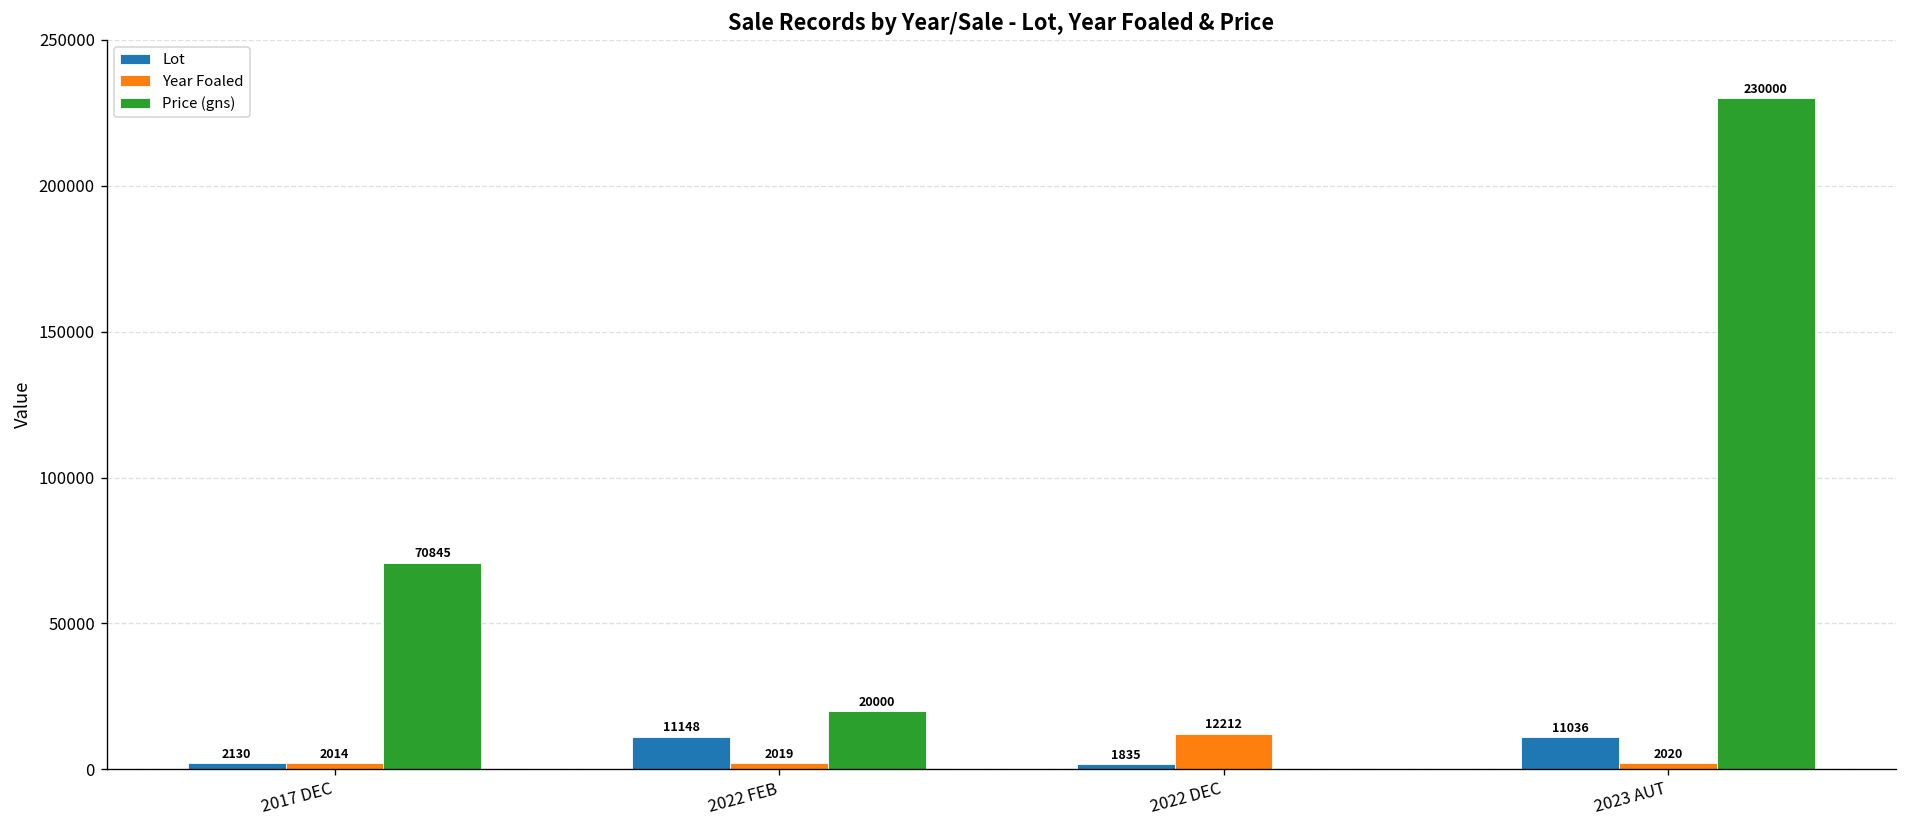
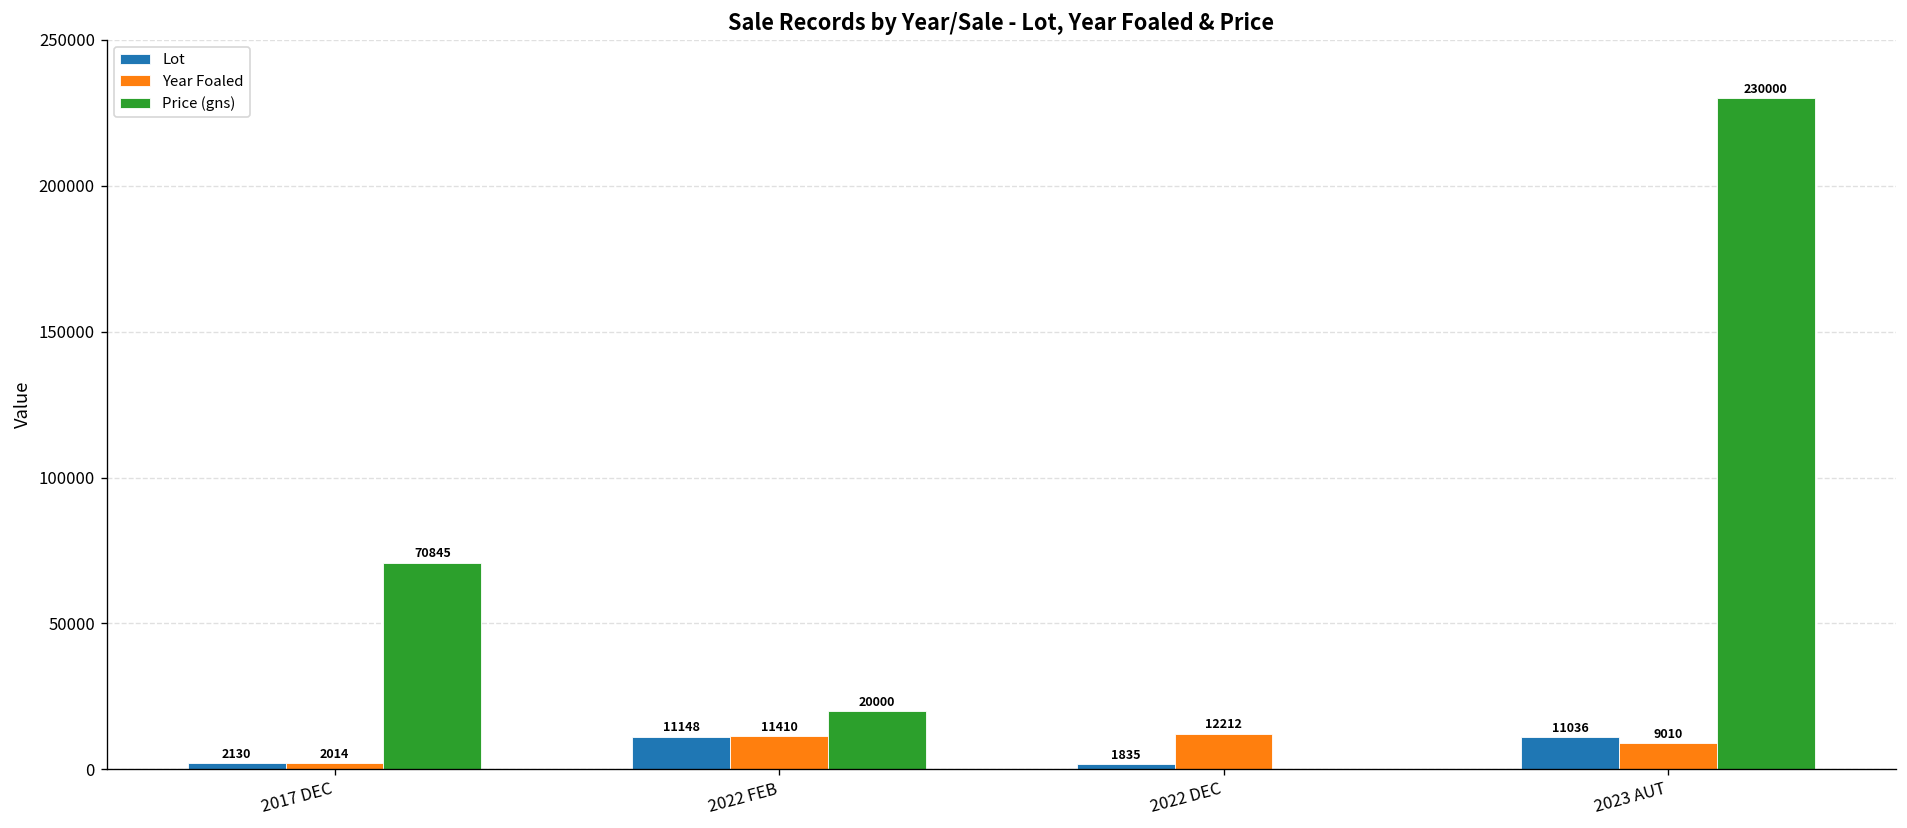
Year Foaled, 2022 FEB: 2019 -> 11410
Year Foaled, 2023 AUT: 2020 -> 9010
